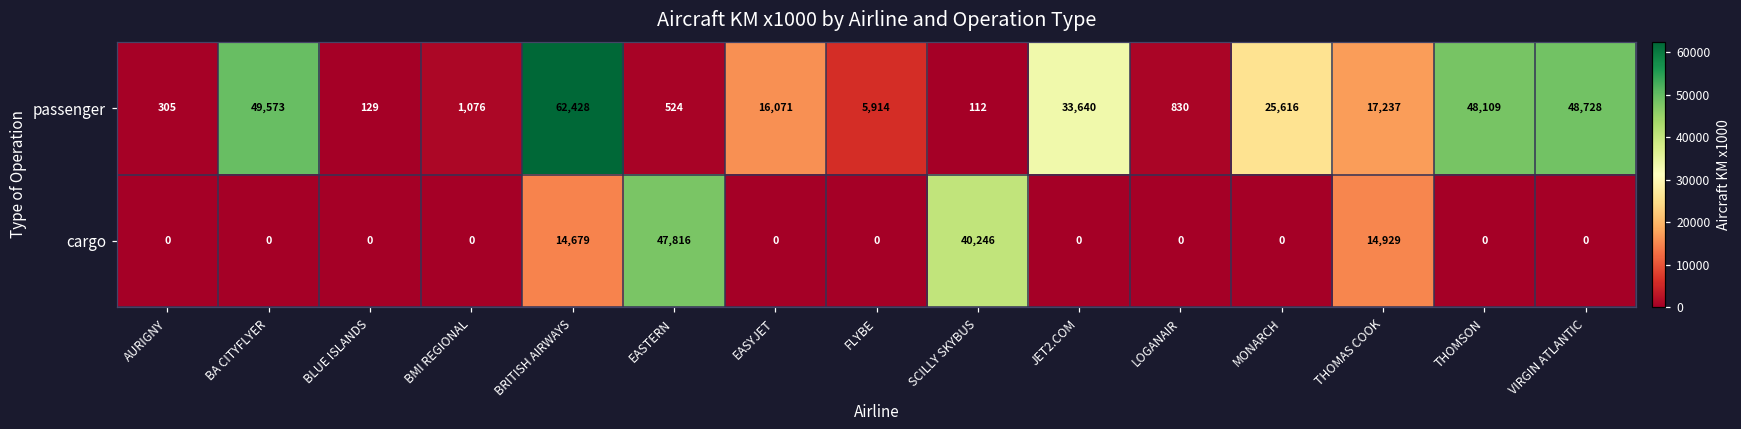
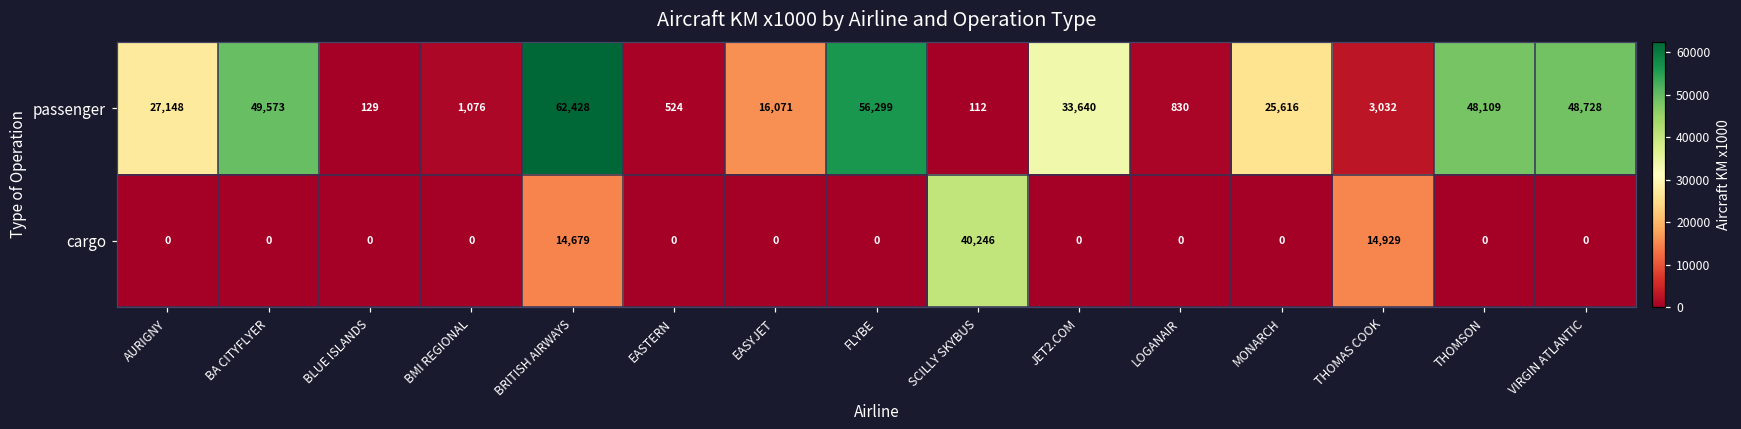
passenger, AURIGNY: 305 -> 27,148
passenger, FLYBE: 5,914 -> 56,299
passenger, THOMAS COOK: 17,237 -> 3,032
cargo, EASTERN: 47,816 -> 0
